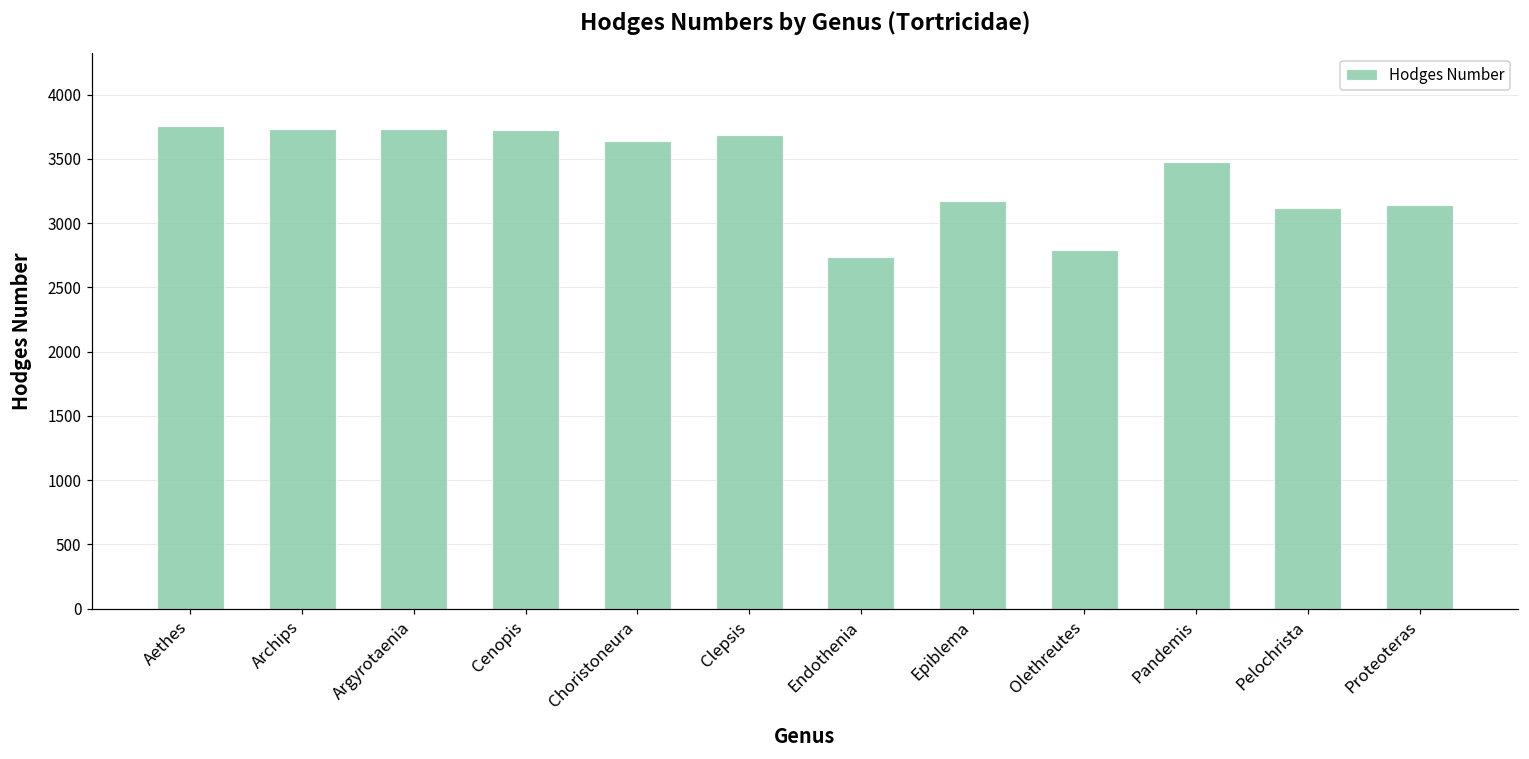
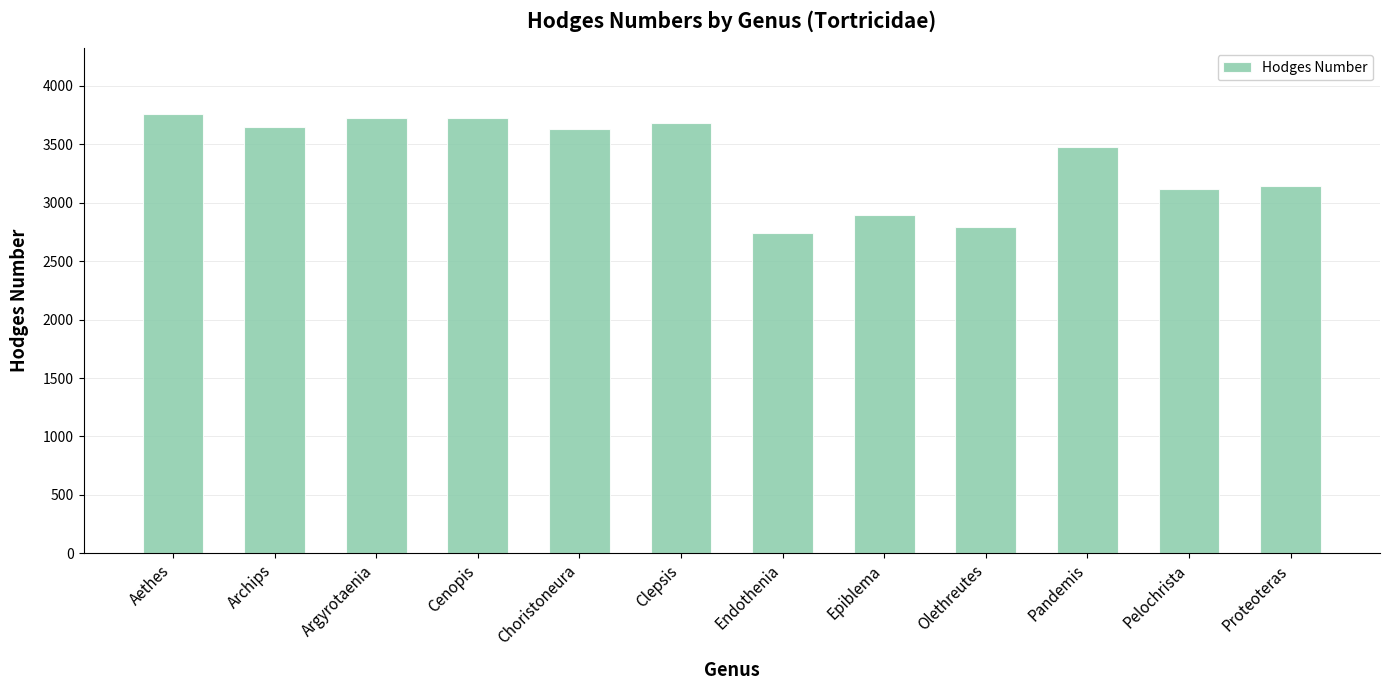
Archips: 3730 -> 3650
Epiblema: 3170 -> 2890
